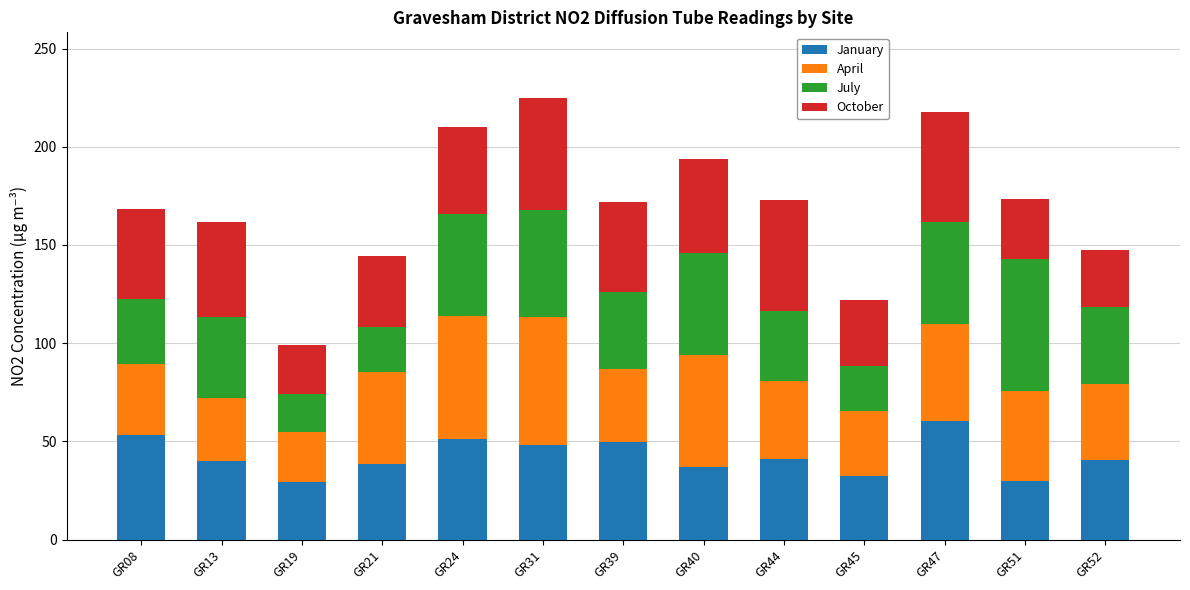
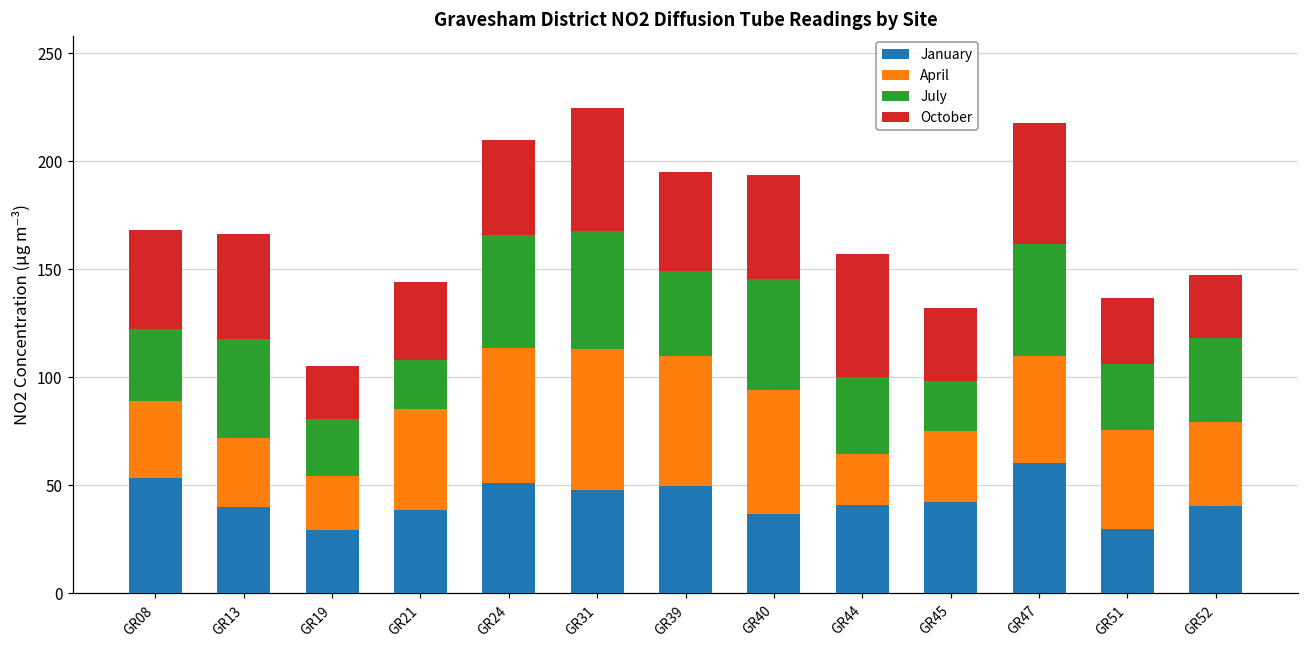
July, GR13: 41 -> 46
July, GR19: 20 -> 26
April, GR39: 37 -> 60
April, GR44: 40 -> 24
January, GR45: 33 -> 42
July, GR51: 67 -> 30
